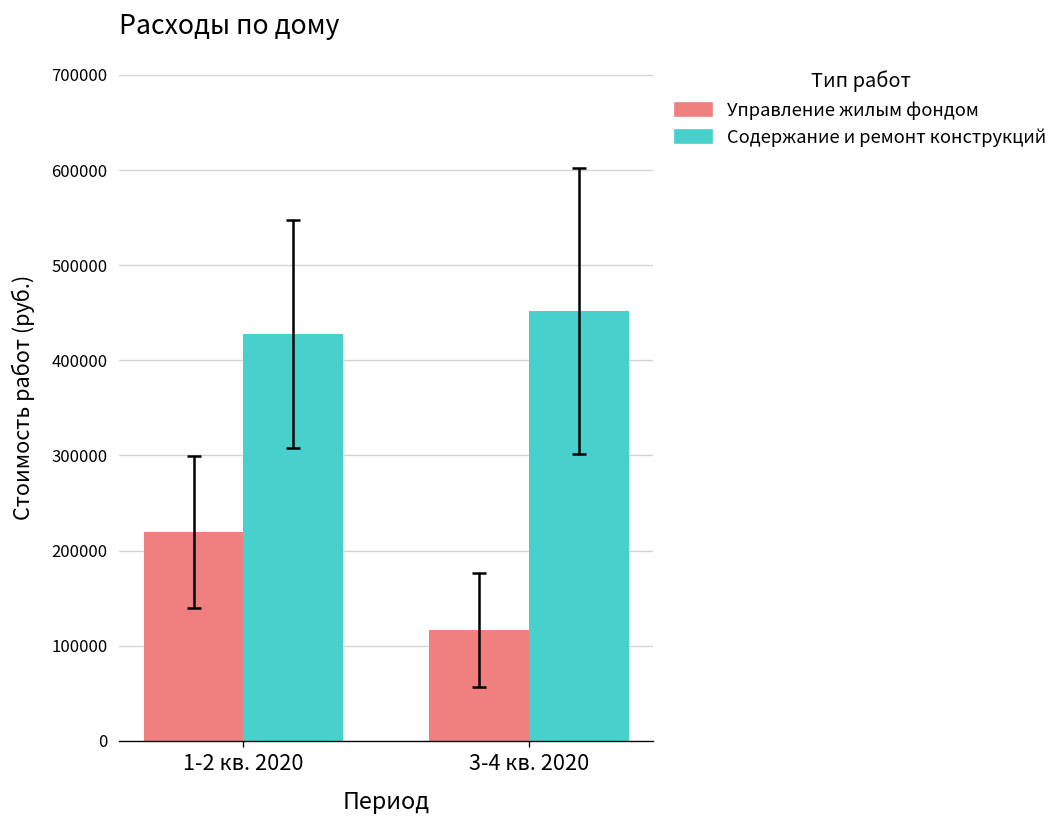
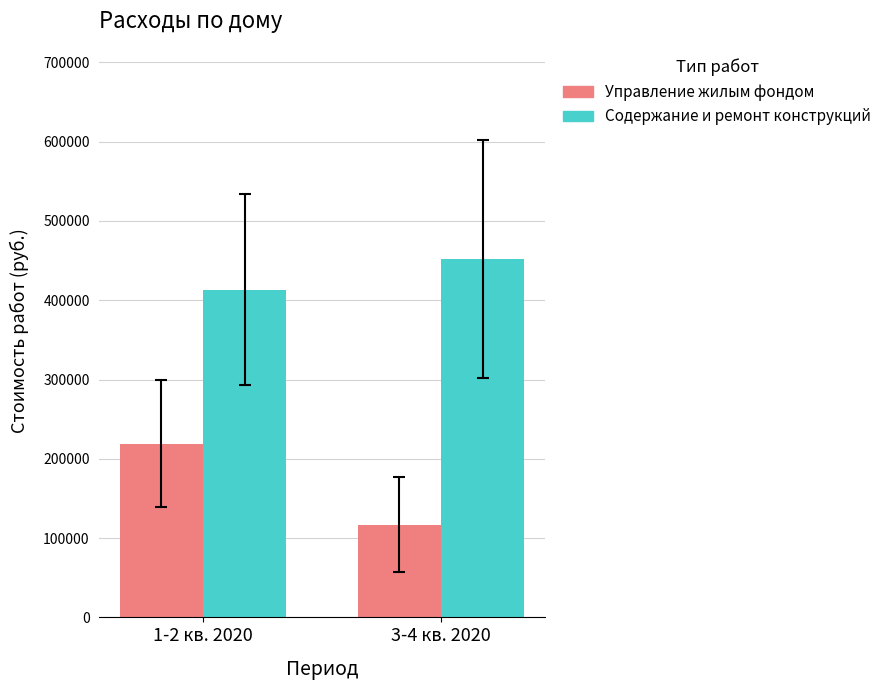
Содержание и ремонт конструкций, 1-2 кв. 2020: 430000 -> 410000
